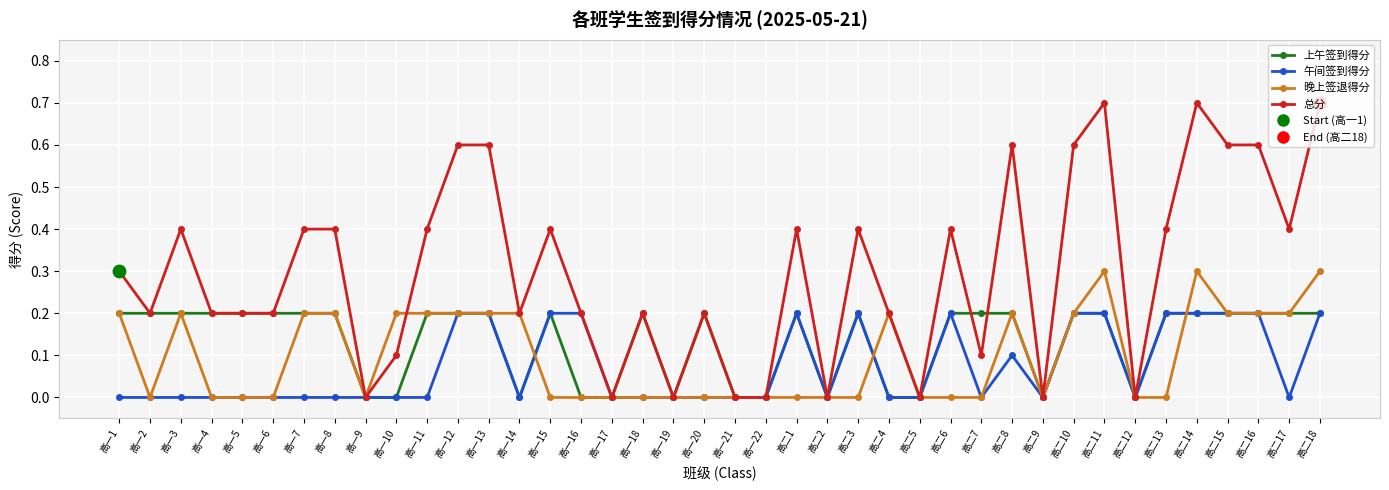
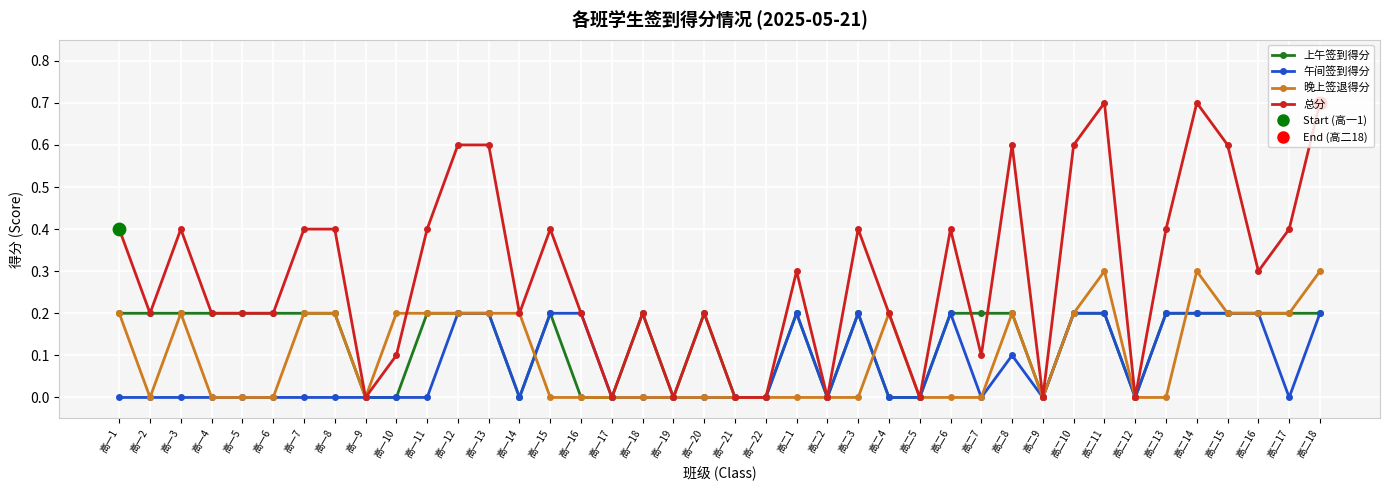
总分, 高一1: 0.3 -> 0.4
总分, 高二1: 0.4 -> 0.3
总分, 高二16: 0.6 -> 0.3
